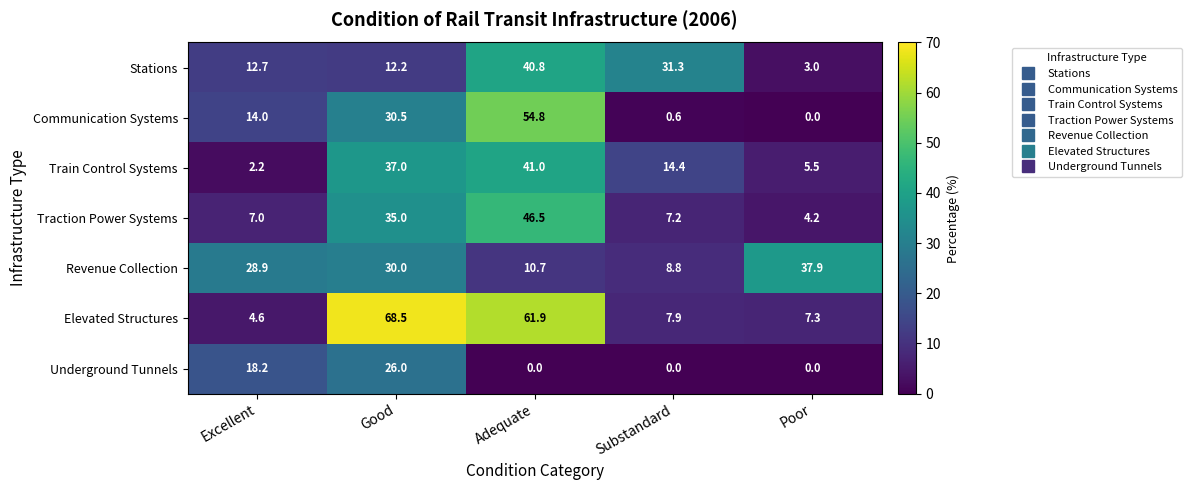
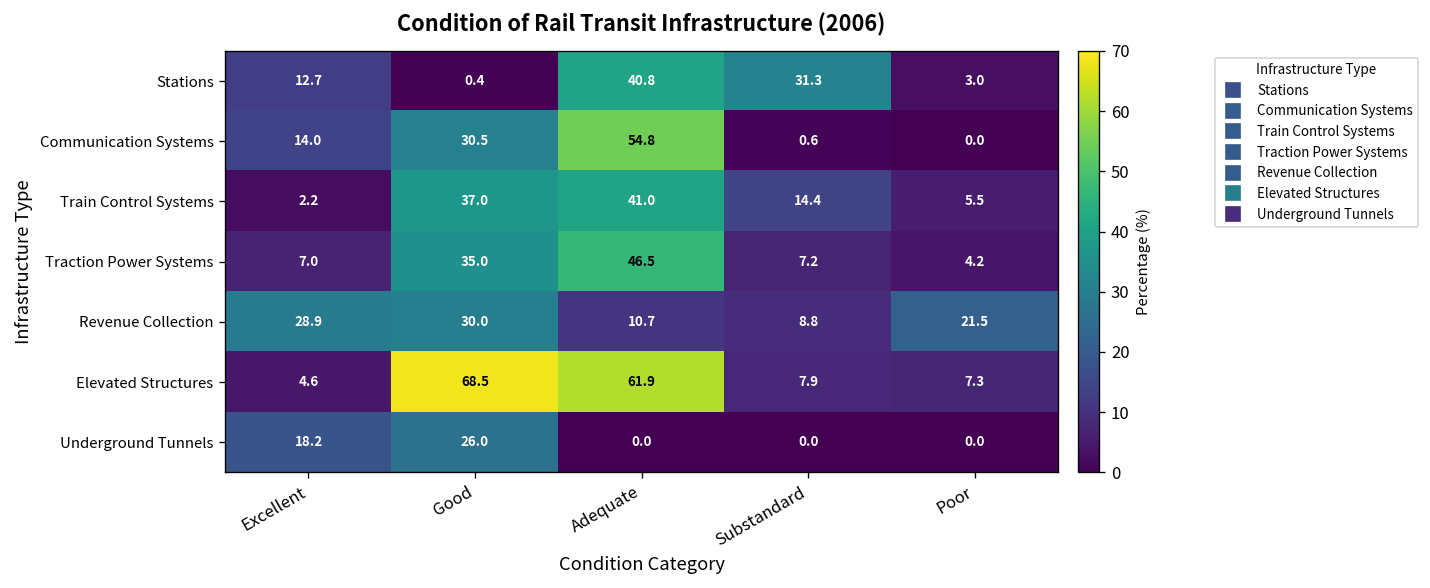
Stations, Good: 12.2 -> 0.4
Revenue Collection, Poor: 37.9 -> 21.5
